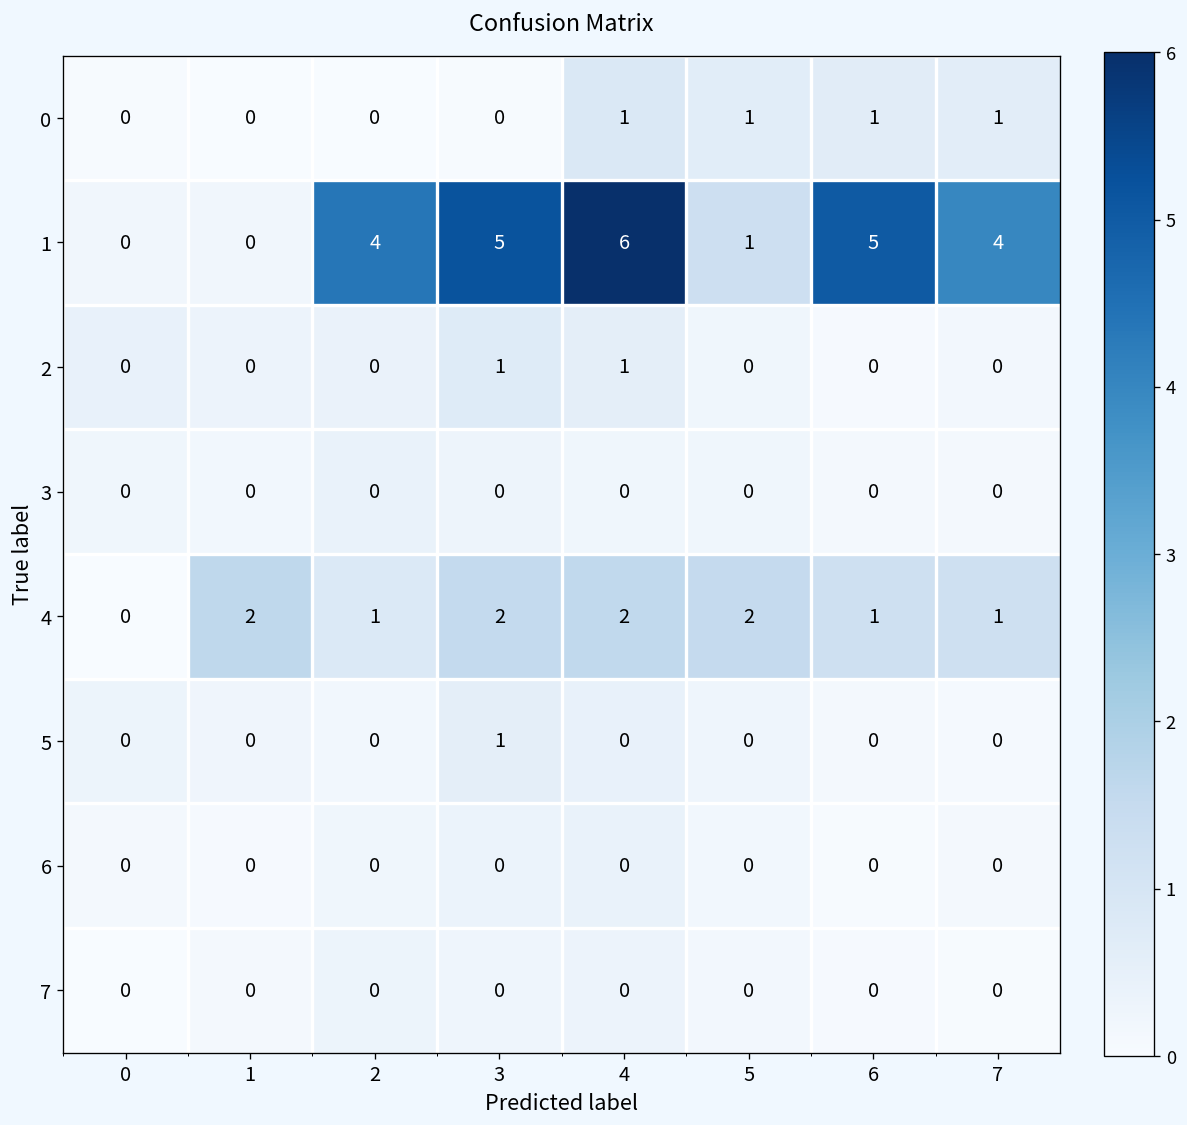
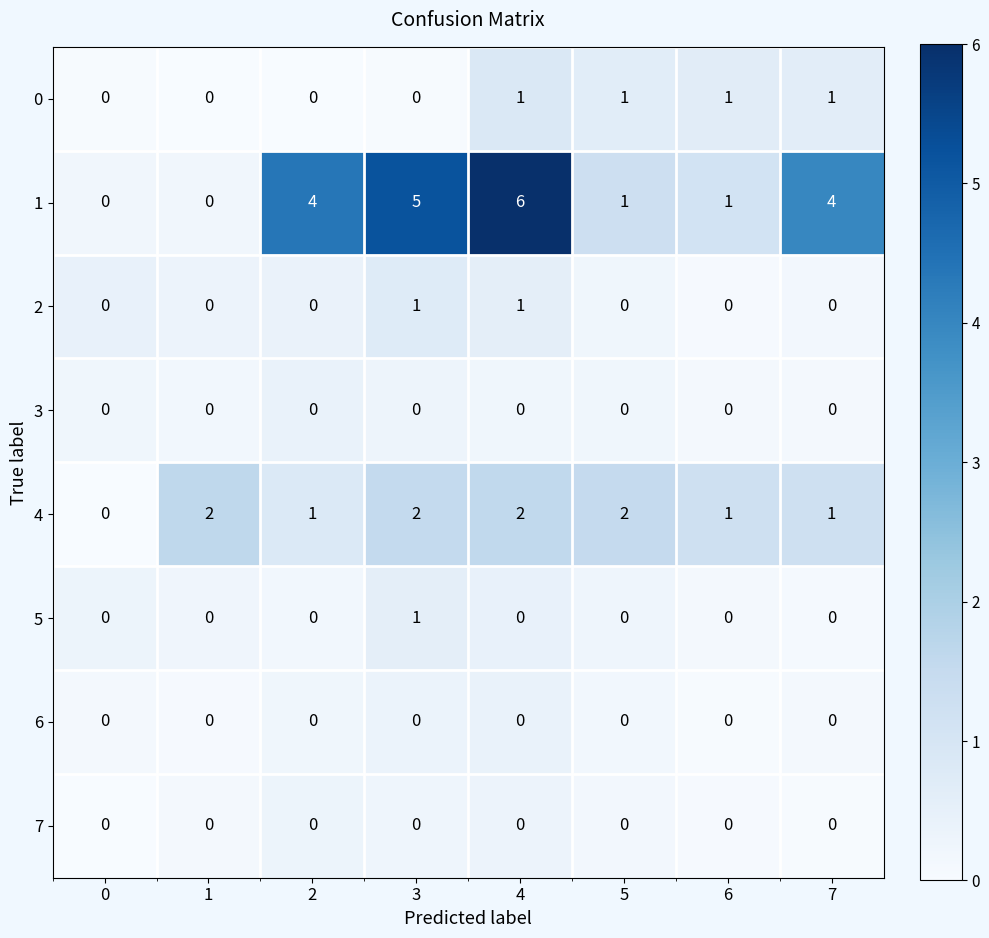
1, 6: 5 -> 1
